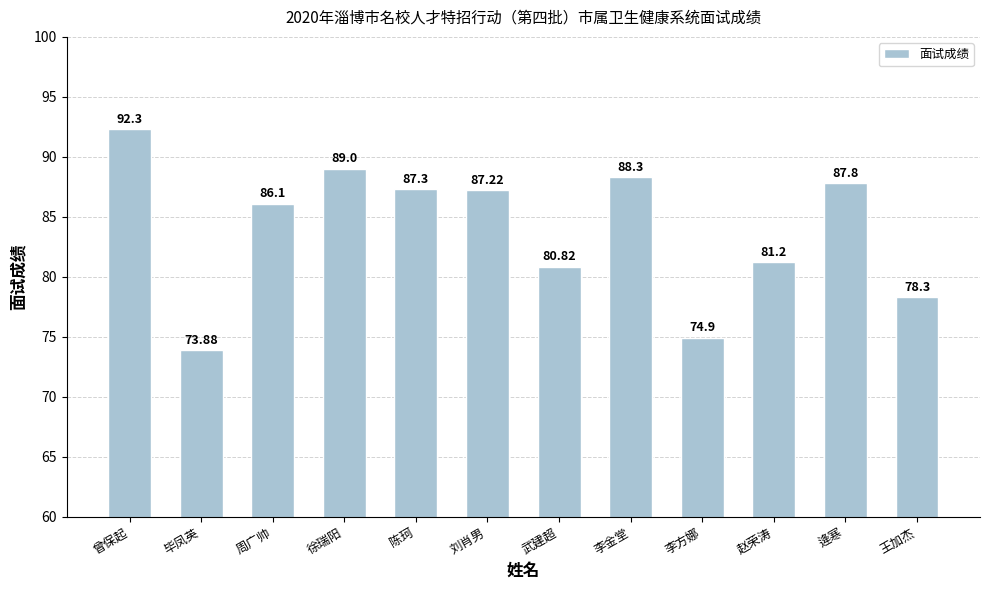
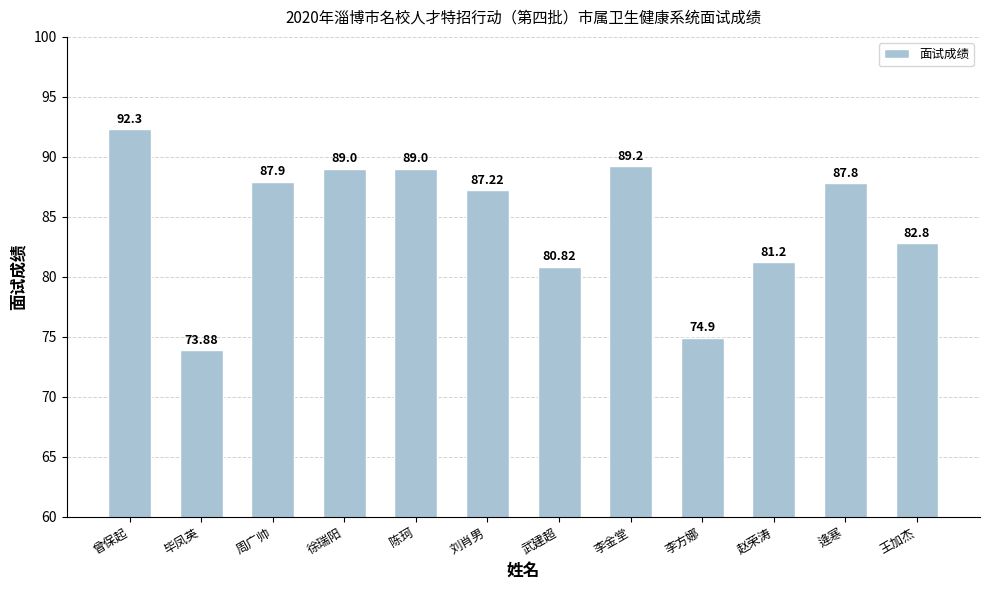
周广帅: 86.1 -> 87.9
陈珂: 87.3 -> 89.0
李金堂: 88.3 -> 89.2
王加杰: 78.3 -> 82.8
